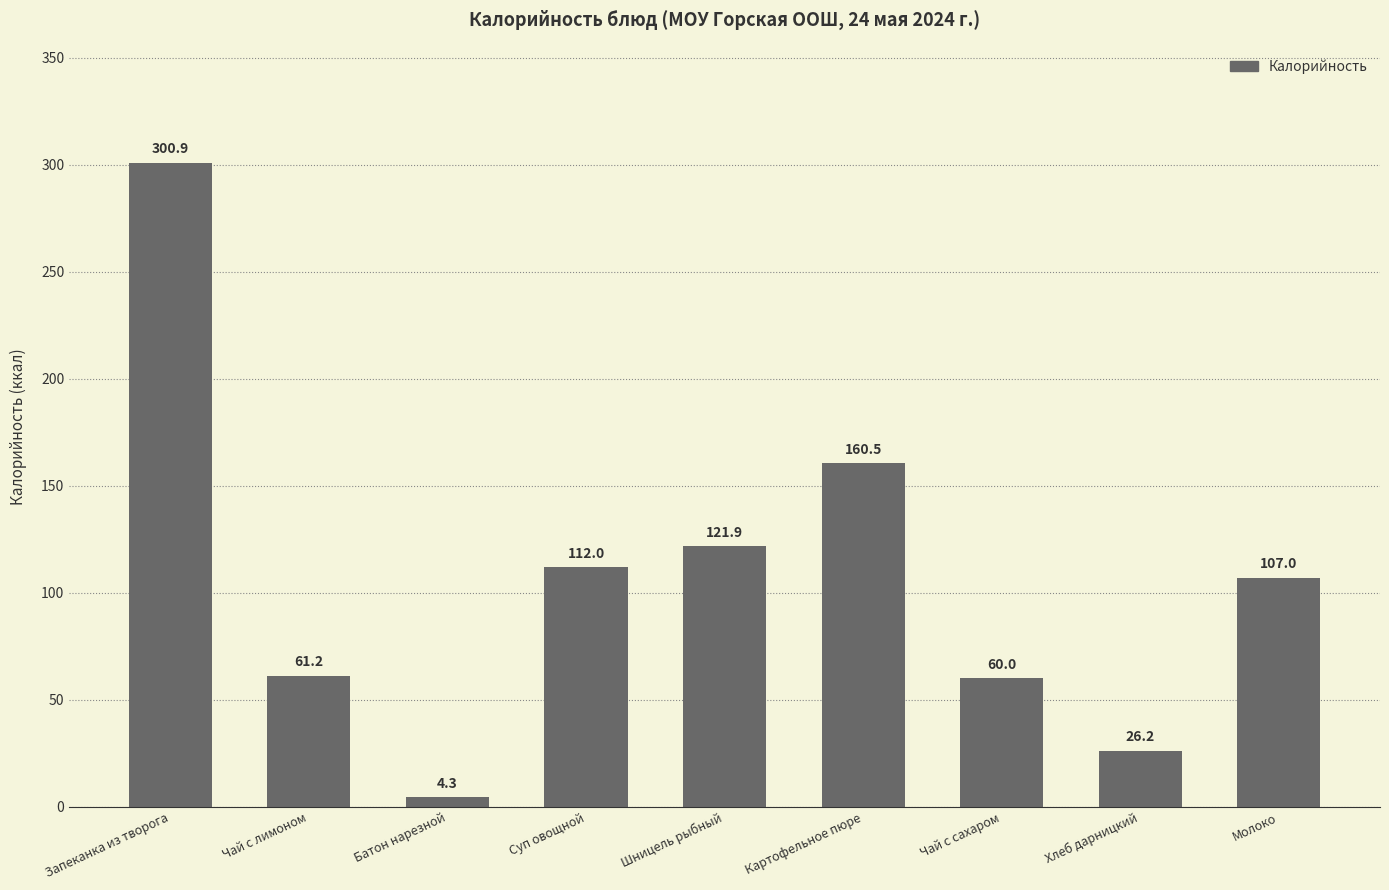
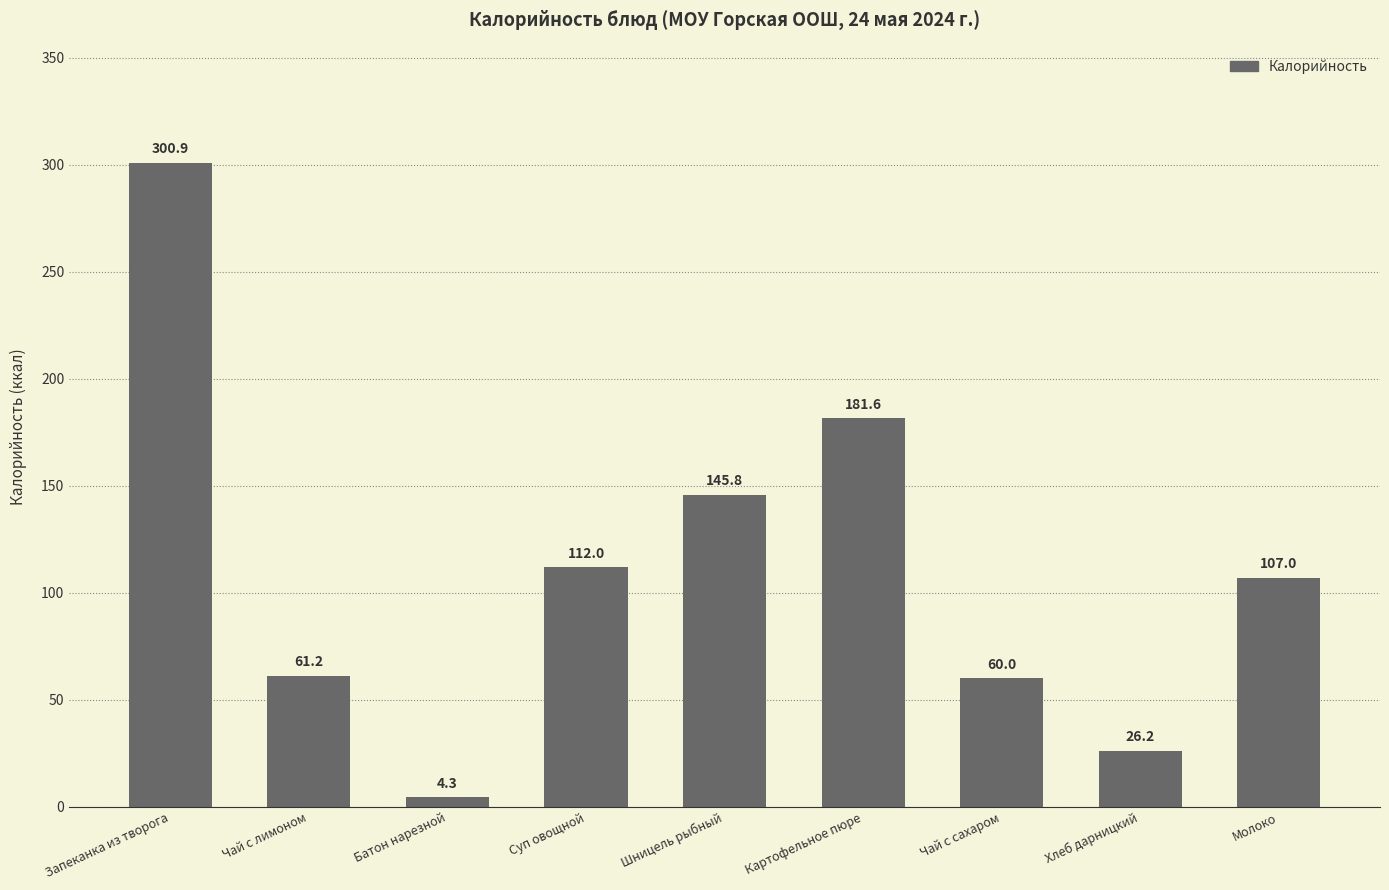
Шницель рыбный: 121.9 -> 145.8
Картофельное пюре: 160.5 -> 181.6
